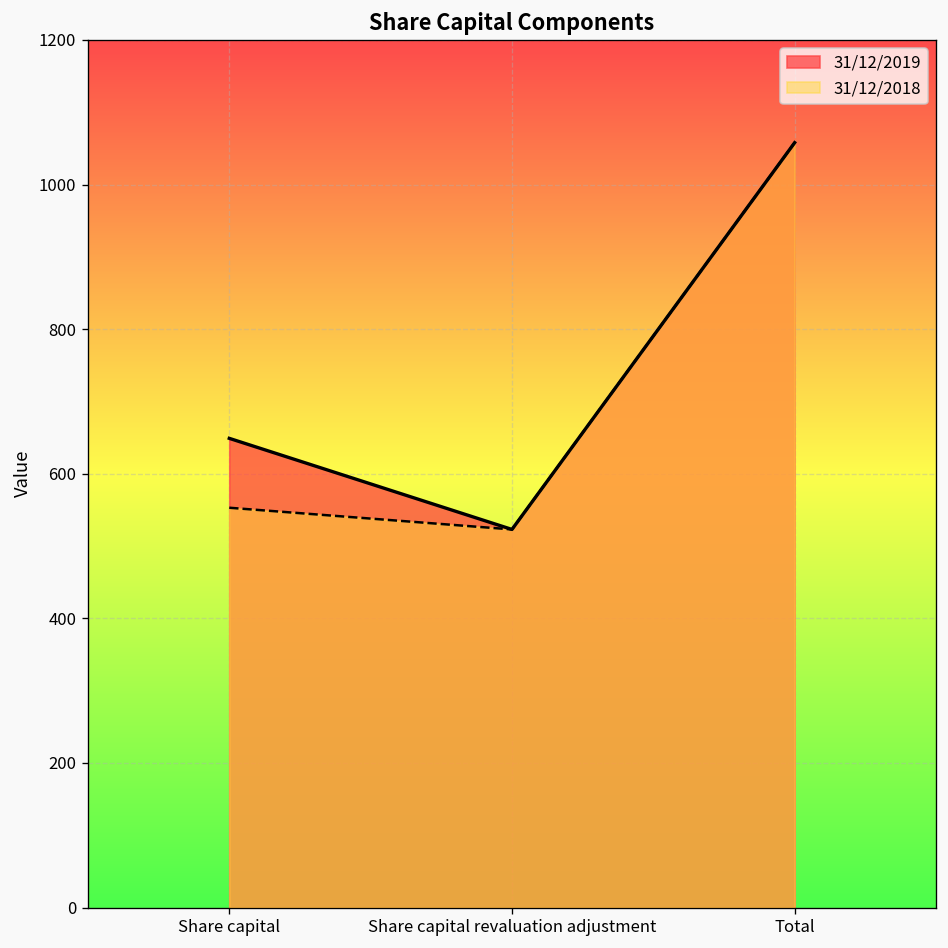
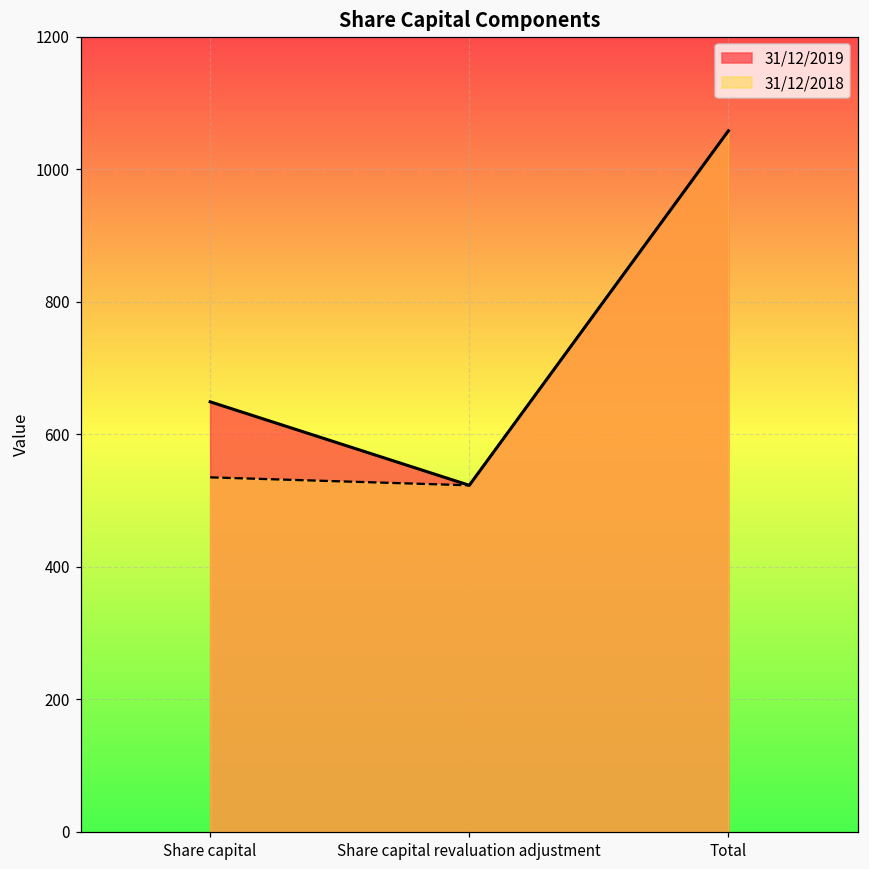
31/12/2018, Share capital: 550 -> 540
